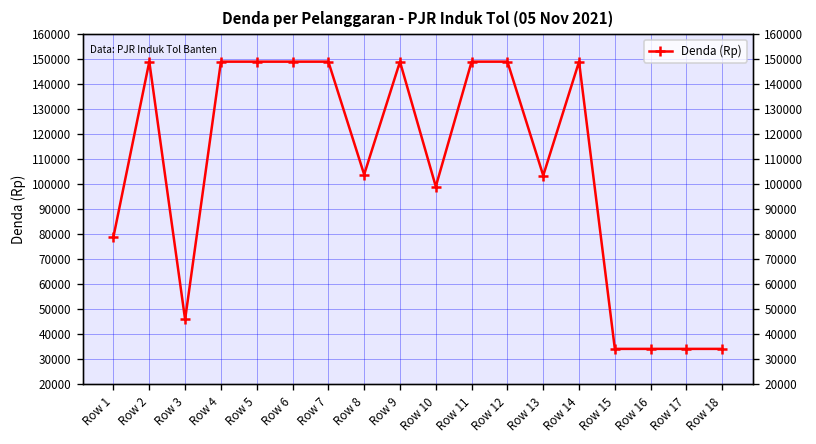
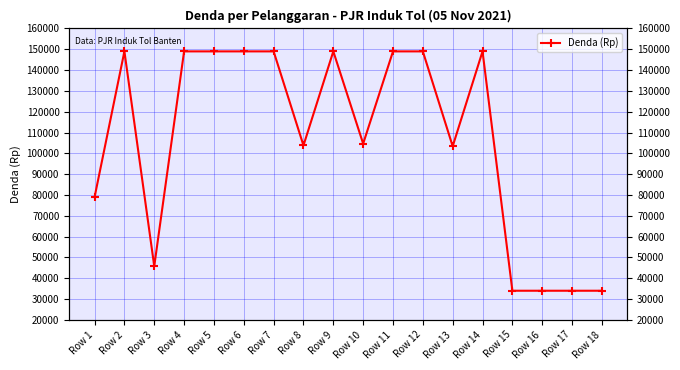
Row 10: 99000 -> 105000
